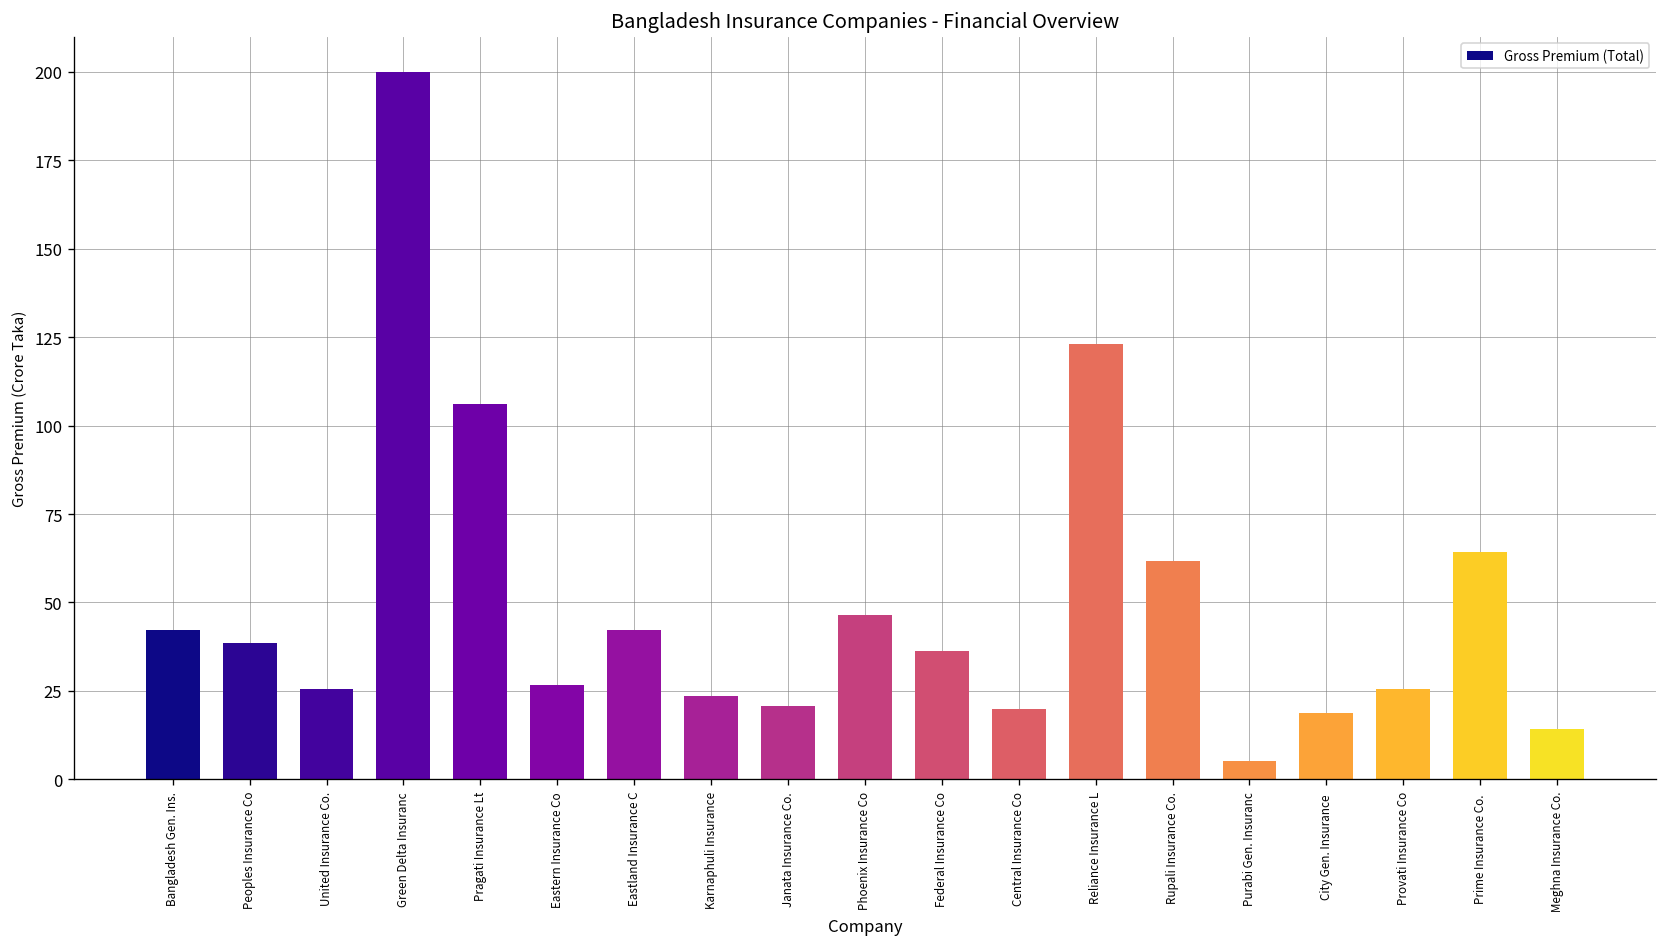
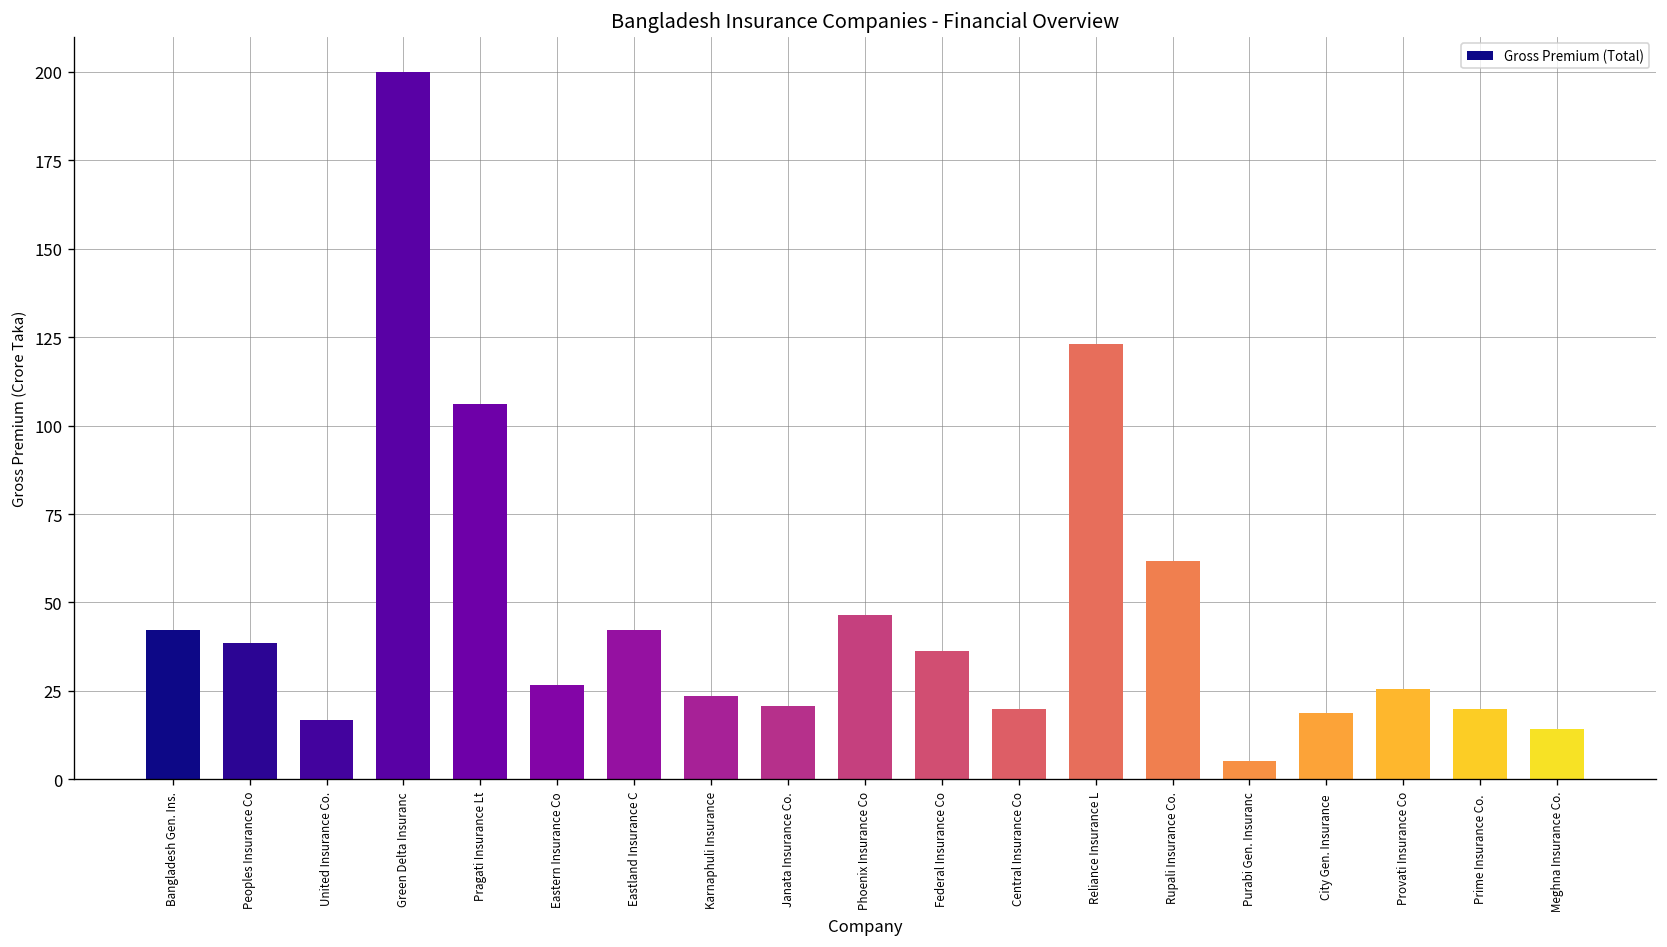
United Insurance Co.: 26 -> 17
Prime Insurance Co.: 64 -> 20
